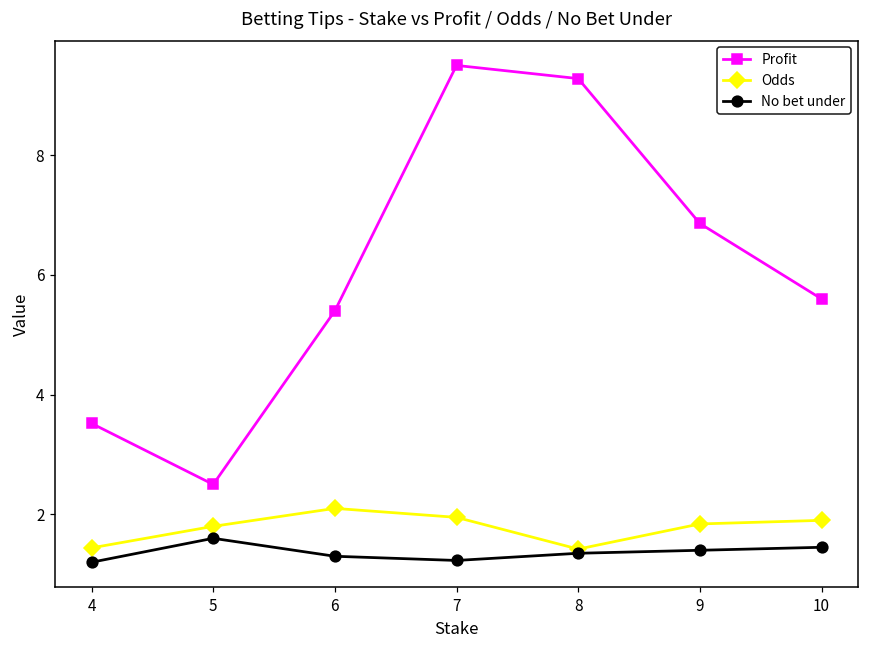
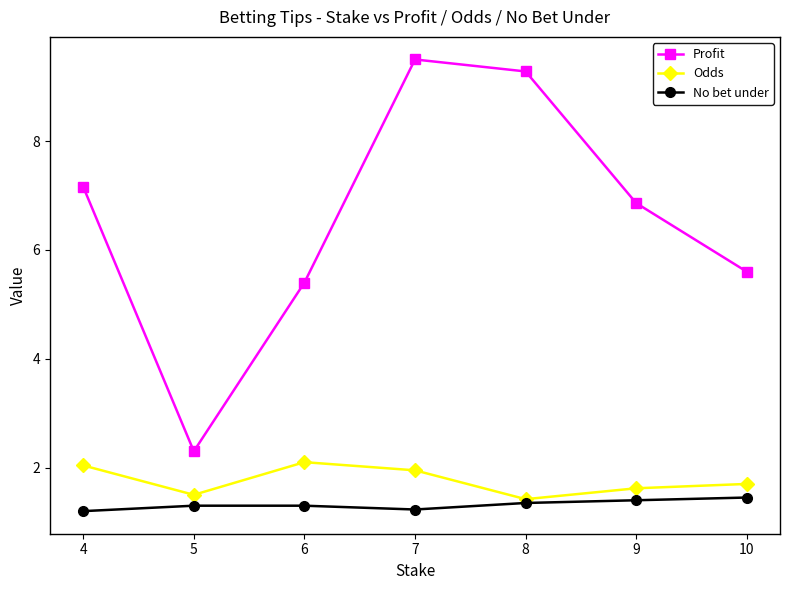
Profit, 4: 3.5 -> 7.2
Odds, 4: 1.4 -> 2.0
Profit, 5: 2.5 -> 2.3
Odds, 5: 1.8 -> 1.5
No bet under, 5: 1.6 -> 1.3
Odds, 9: 1.8 -> 1.6
Odds, 10: 1.9 -> 1.7
